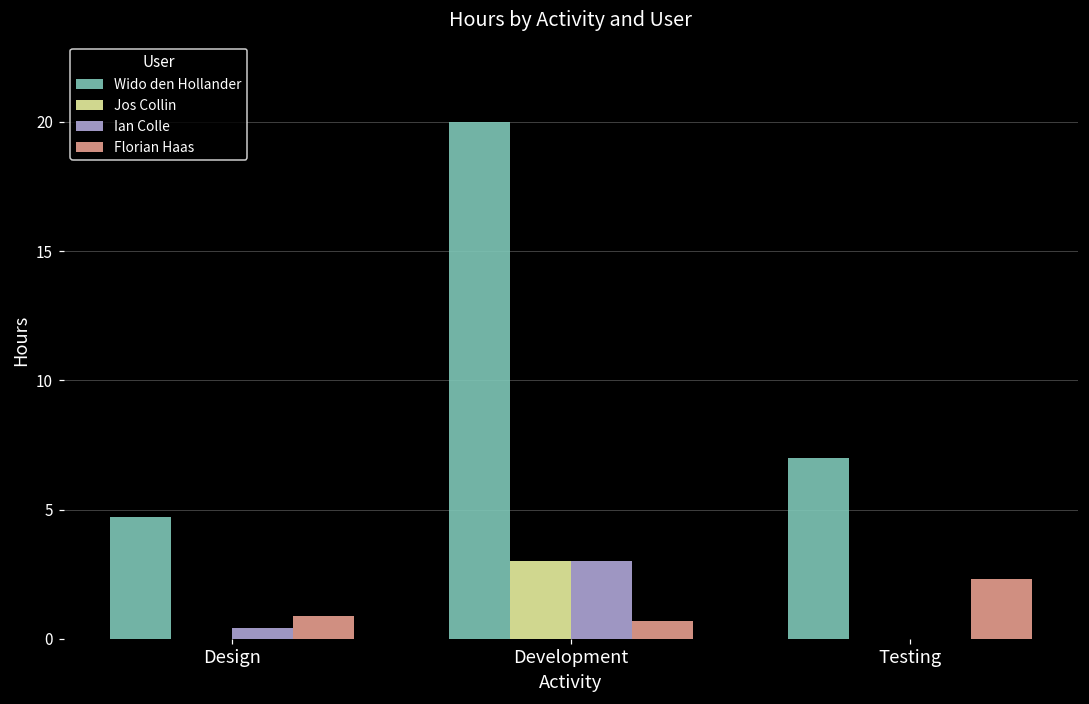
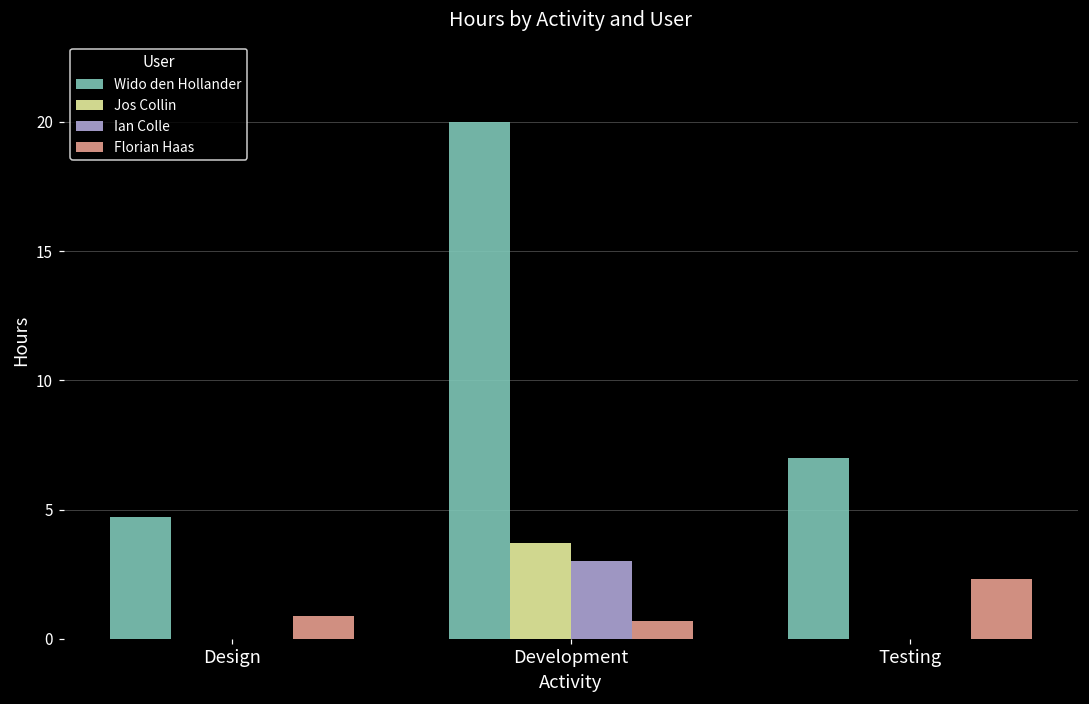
Ian Colle, Design: 0.4 -> 0.0
Jos Collin, Development: 3.0 -> 3.7
